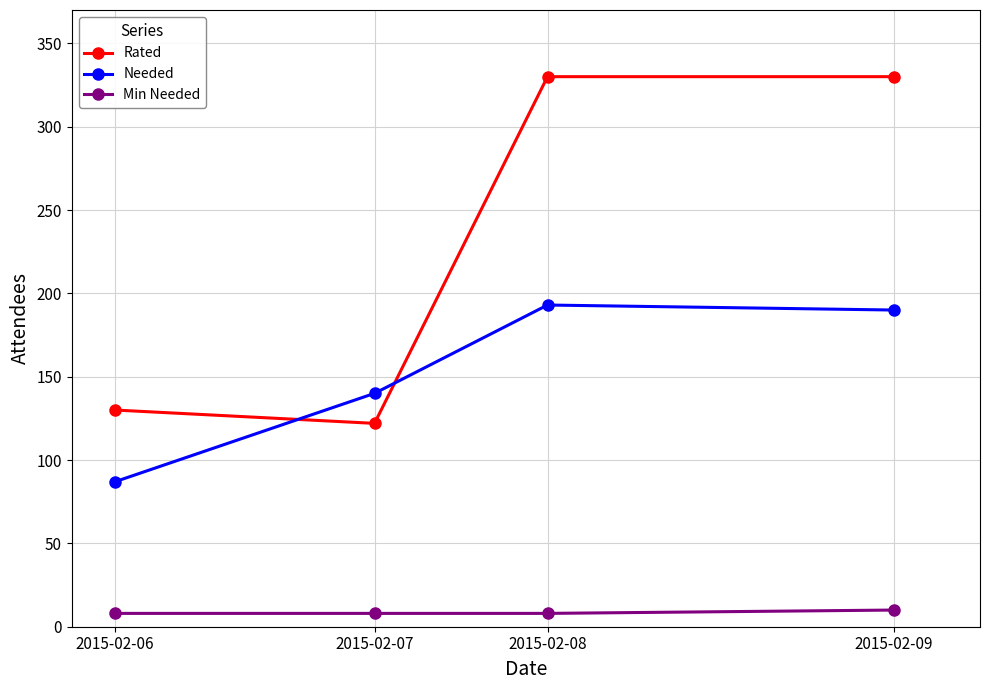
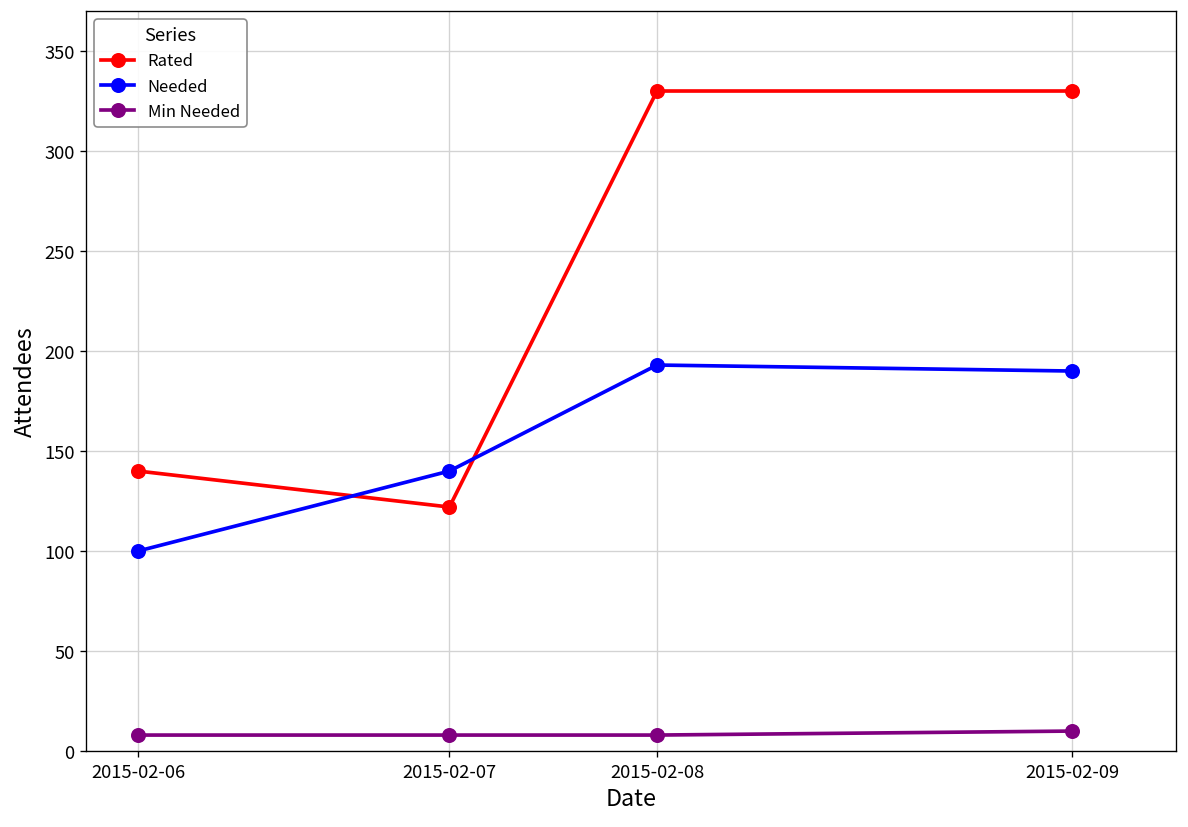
Rated, 2015-02-06: 130 -> 140
Needed, 2015-02-06: 87 -> 100
